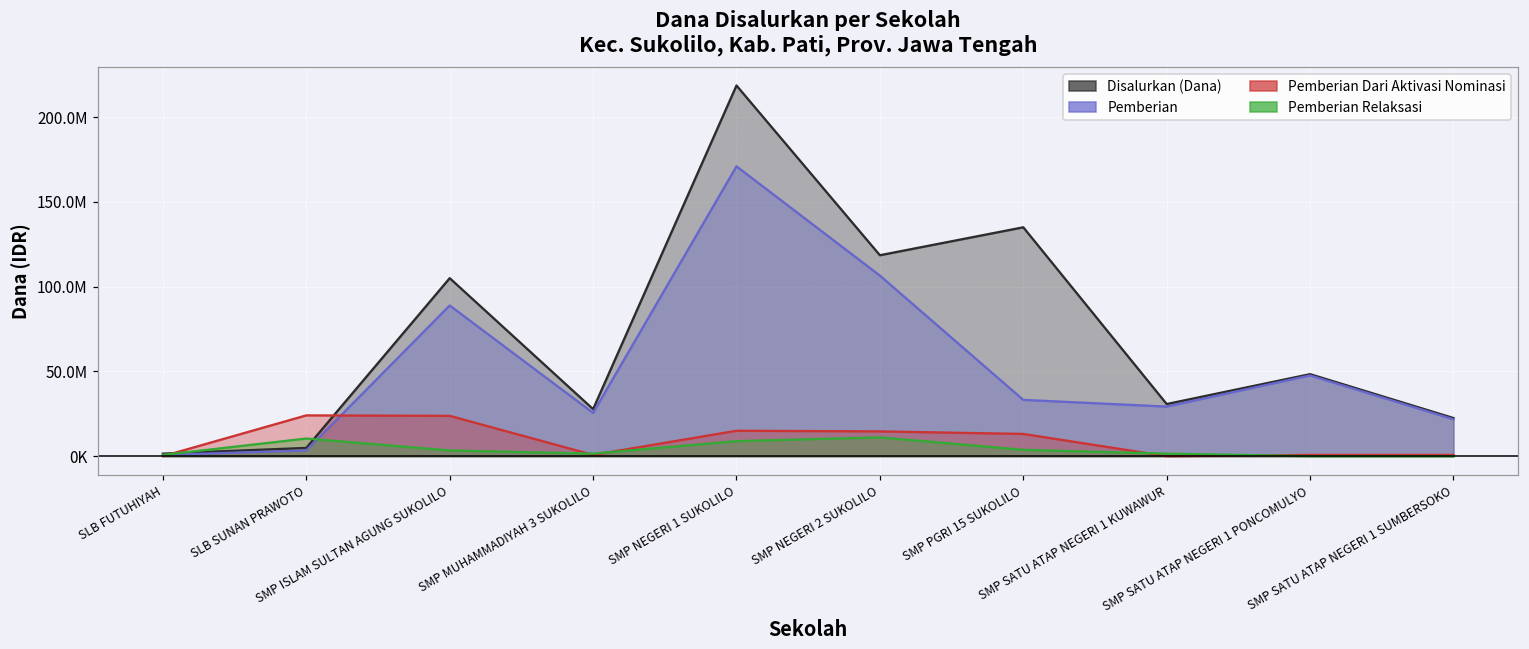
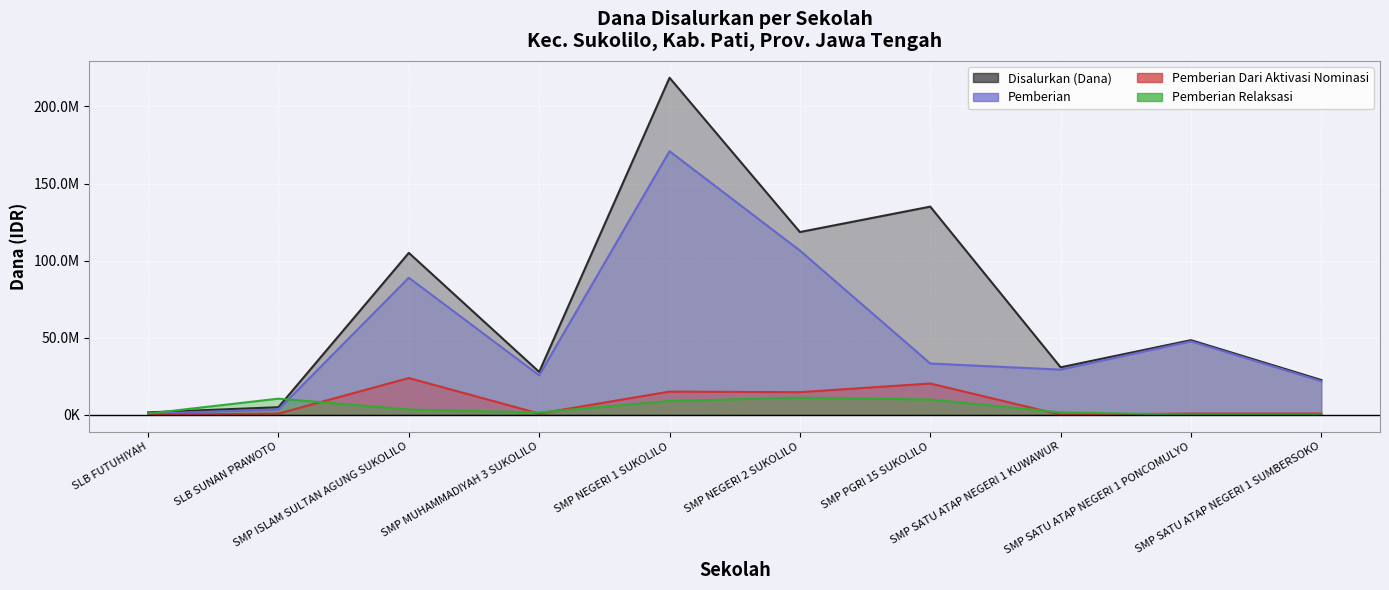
Pemberian Dari Aktivasi Nominasi, SLB SUNAN PRAWOTO: 24000000 -> 1000000
Pemberian Dari Aktivasi Nominasi, SMP PGRI 15 SUKOLILO: 13000000 -> 20000000
Pemberian Relaksasi, SMP PGRI 15 SUKOLILO: 4000000 -> 10000000
